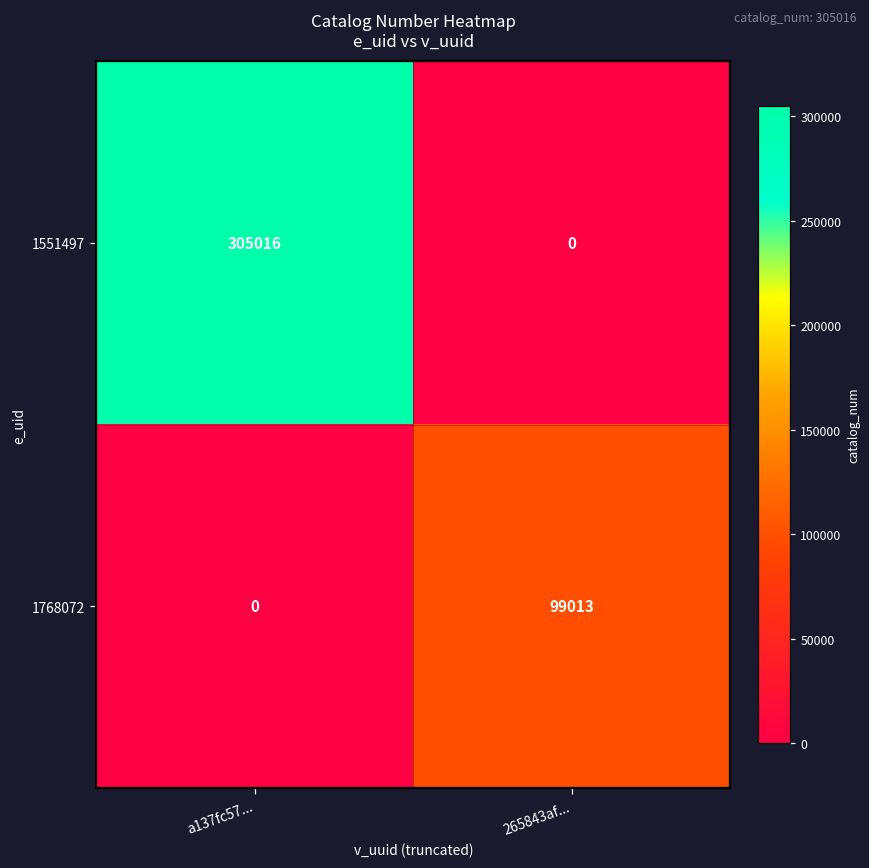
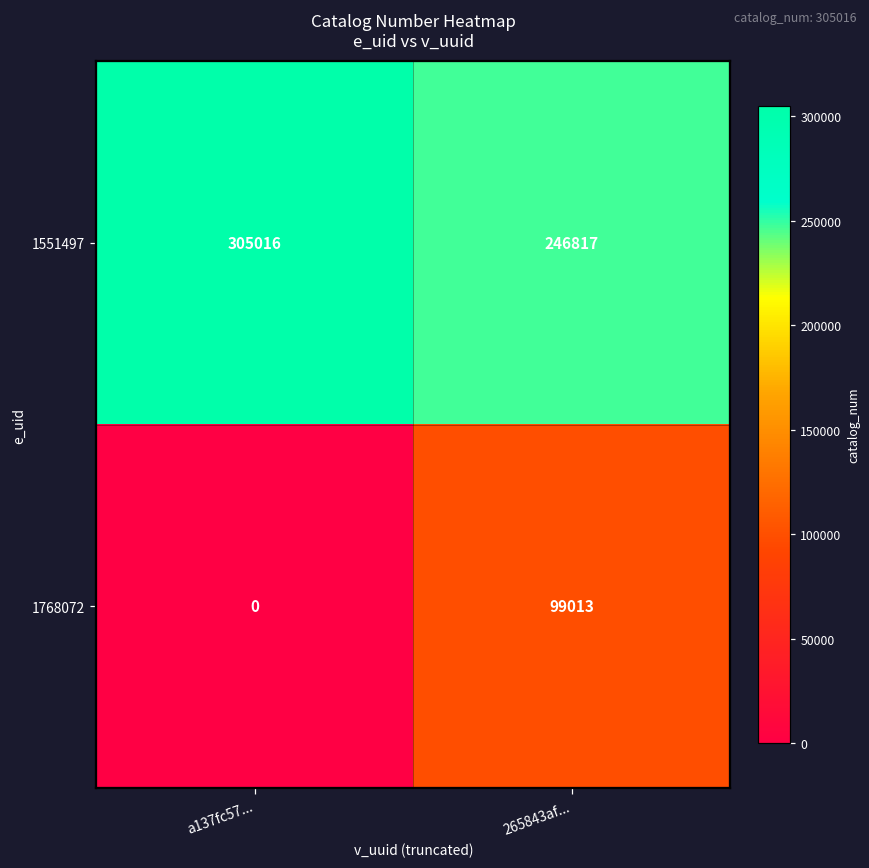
1551497, 265843af...: 0 -> 246817
